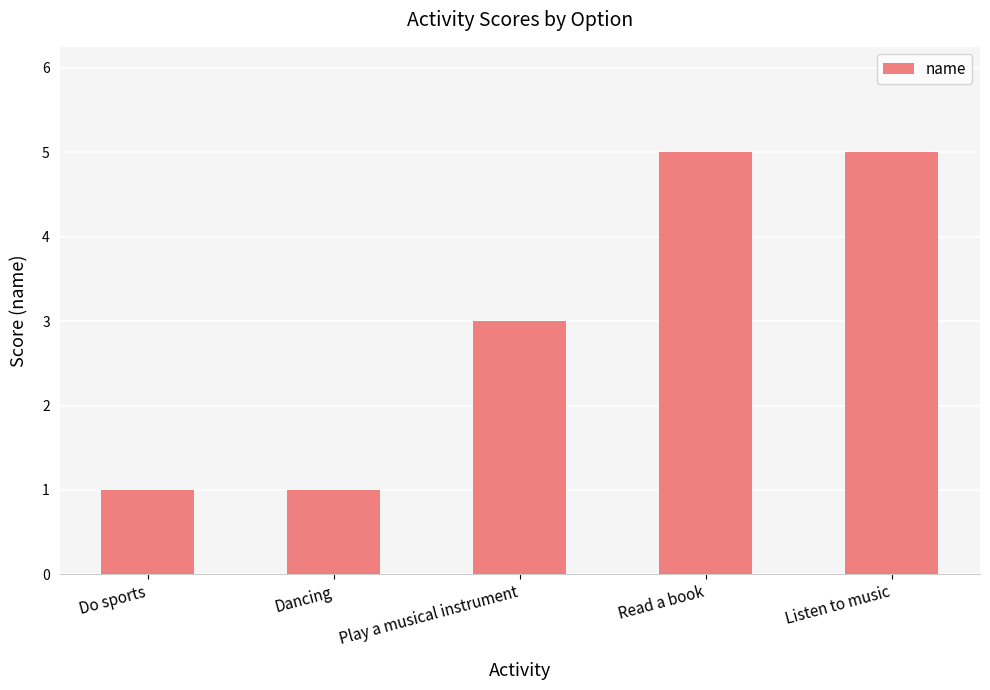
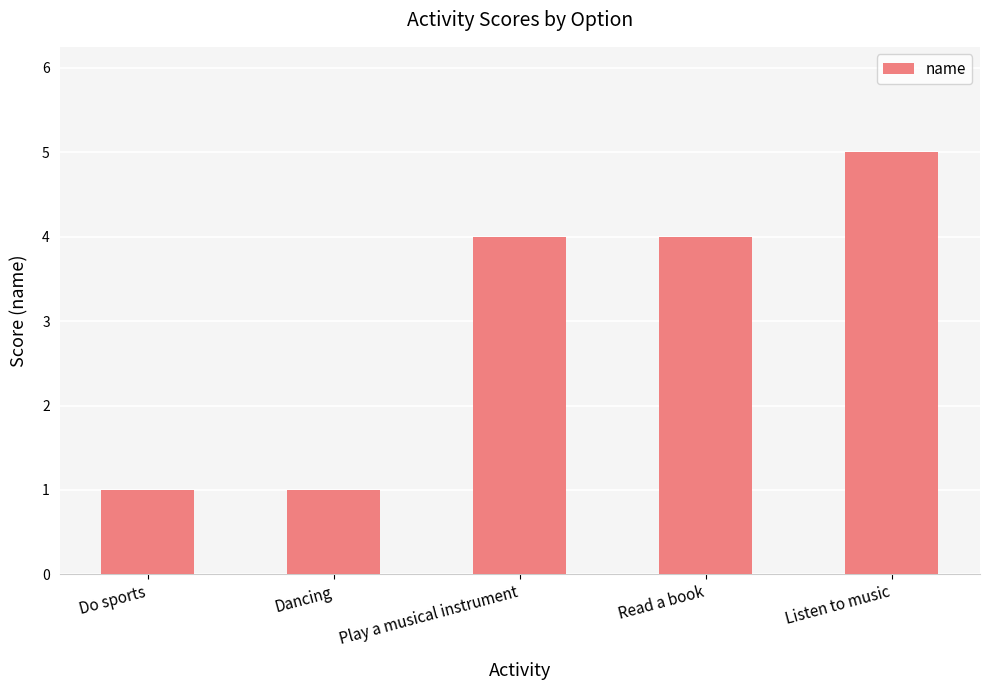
Play a musical instrument: 3 -> 4
Read a book: 5 -> 4
